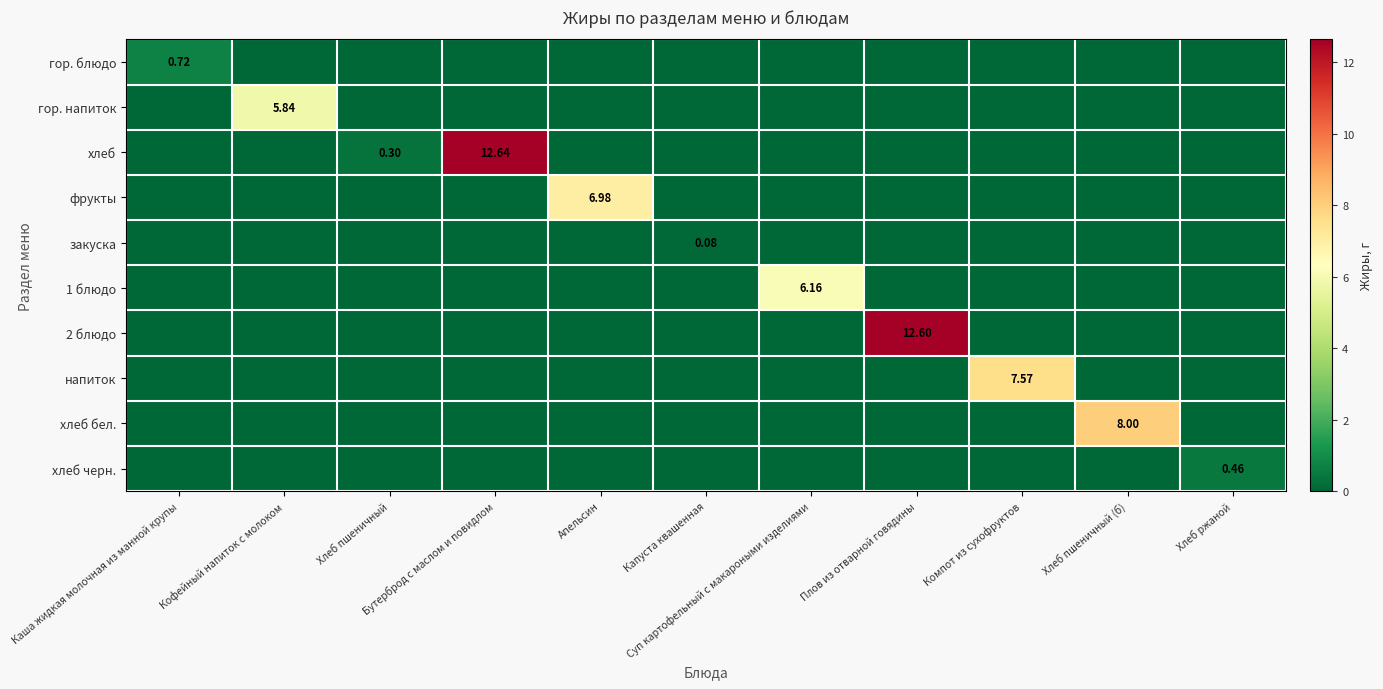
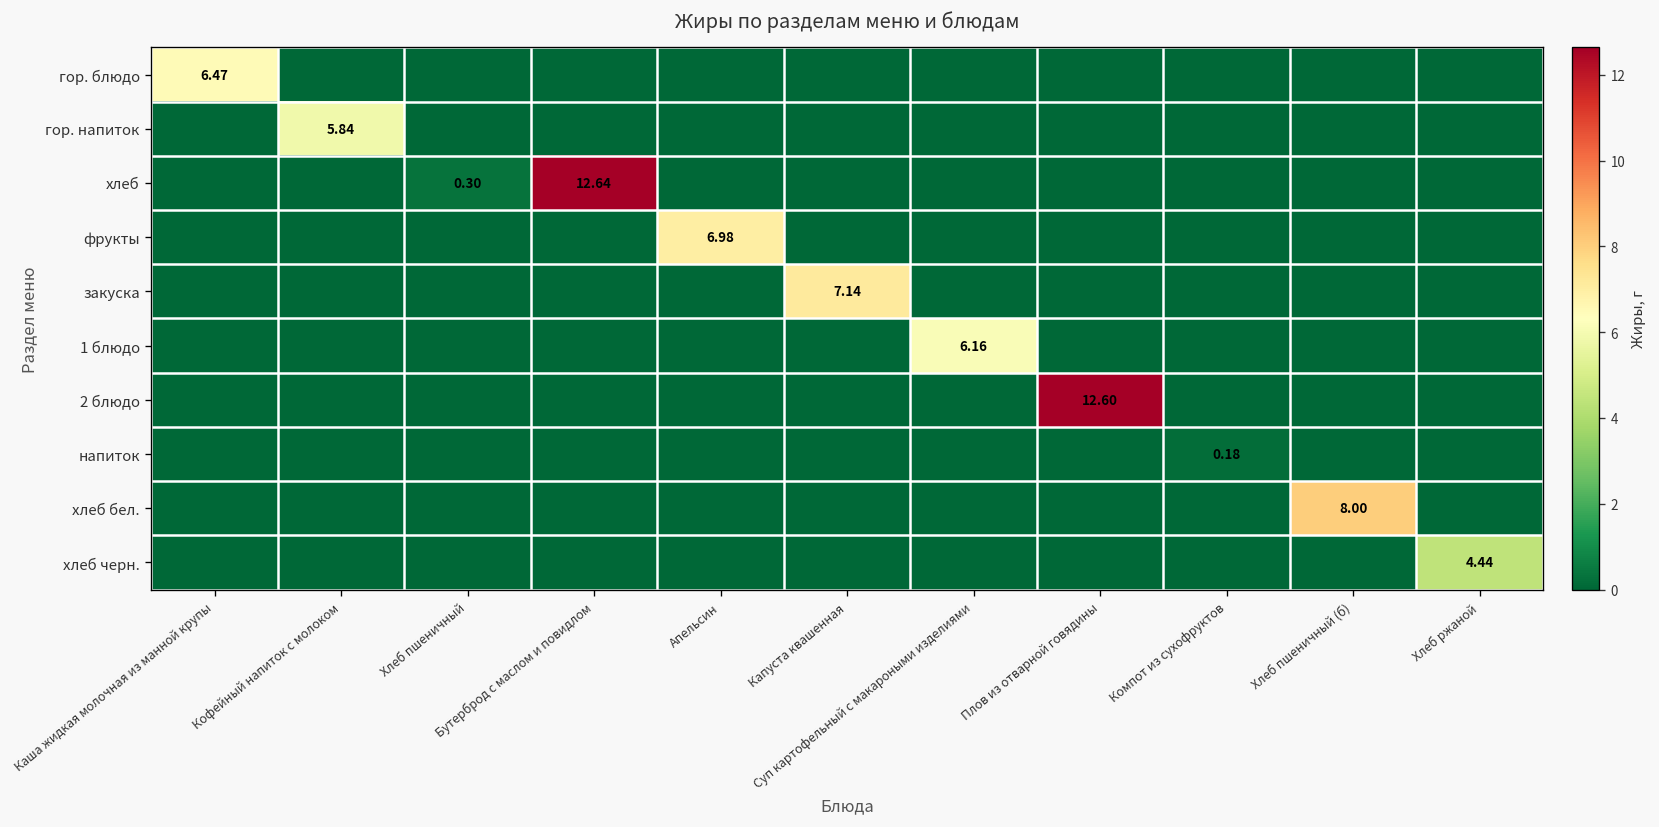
гор. блюдо, Каша жидкая молочная из манной крупы: 0.72 -> 6.47
закуска, Капуста квашенная: 0.08 -> 7.14
напиток, Компот из сухофруктов: 7.57 -> 0.18
хлеб черн., Хлеб ржаной: 0.46 -> 4.44
